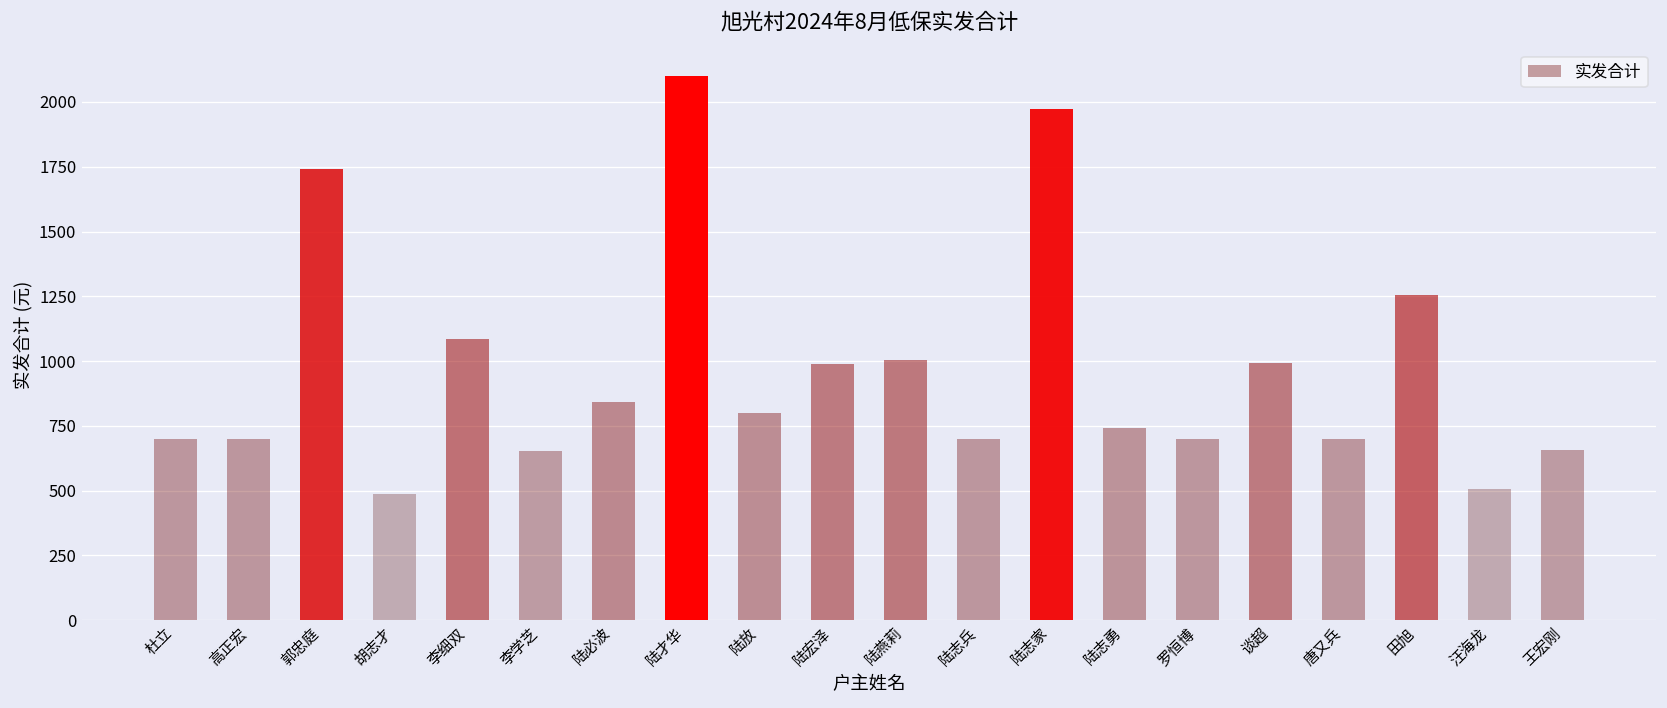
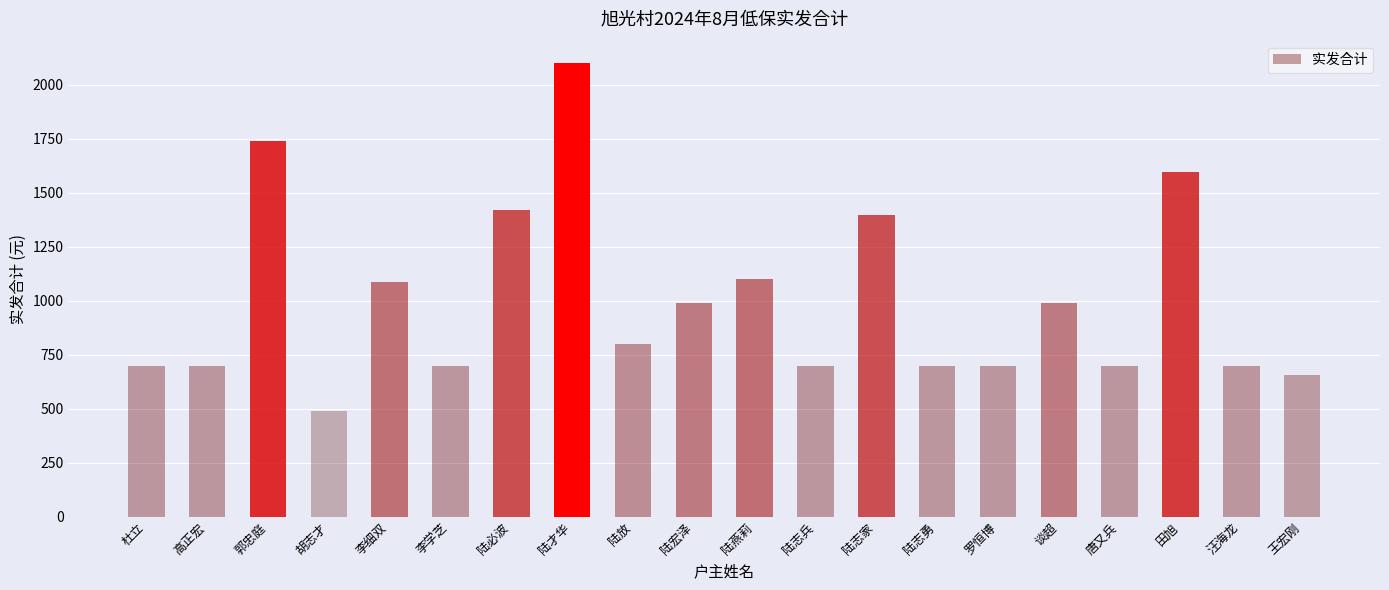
李学芝: 650 -> 700
陆必波: 840 -> 1420
陆燕莉: 1010 -> 1100
陆志家: 1970 -> 1400
陆志勇: 740 -> 700
田旭: 1260 -> 1600
汪海龙: 510 -> 700
